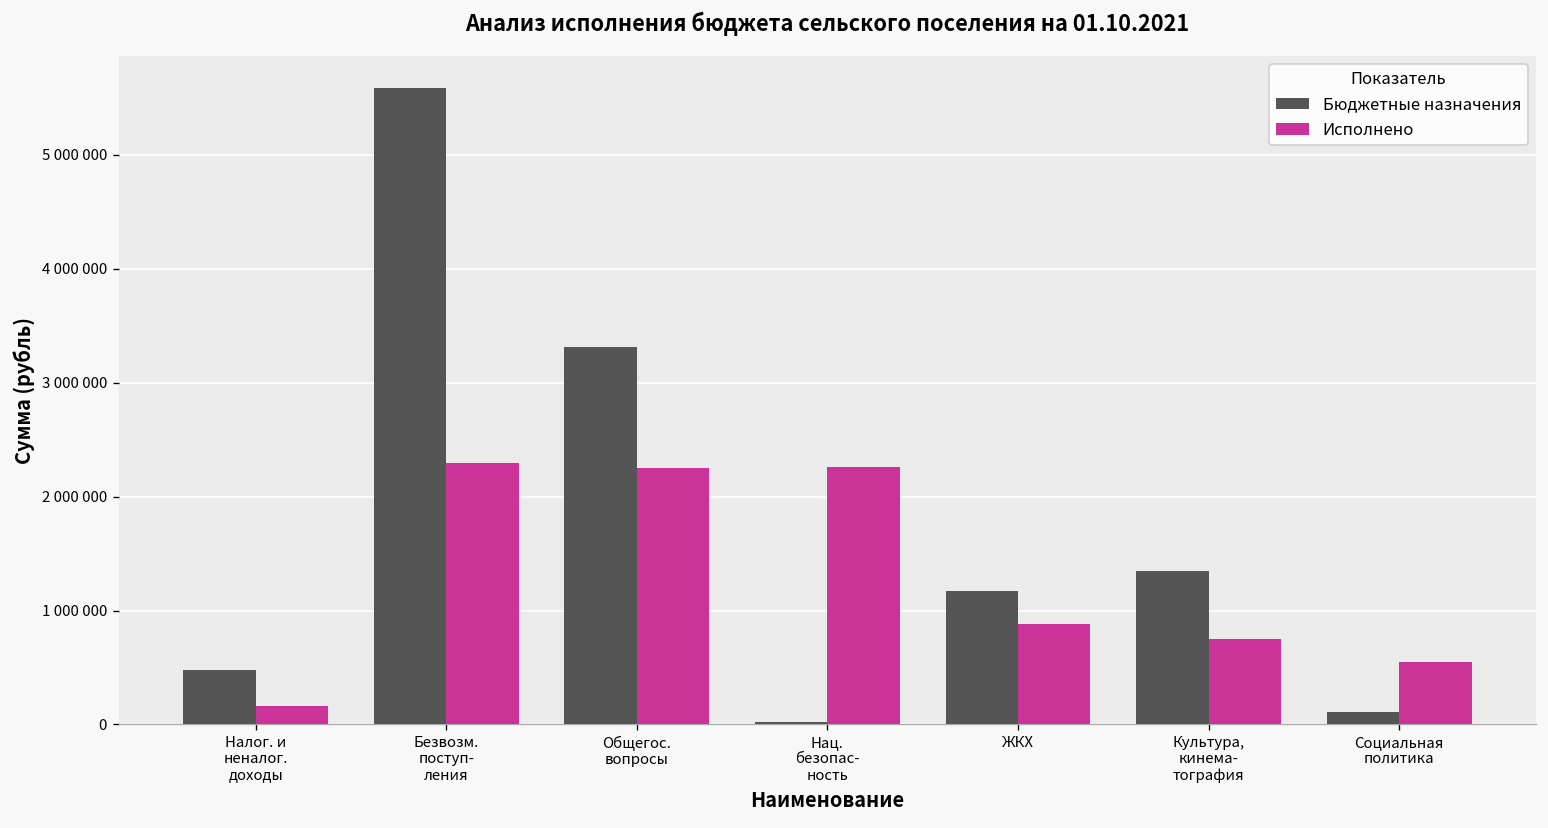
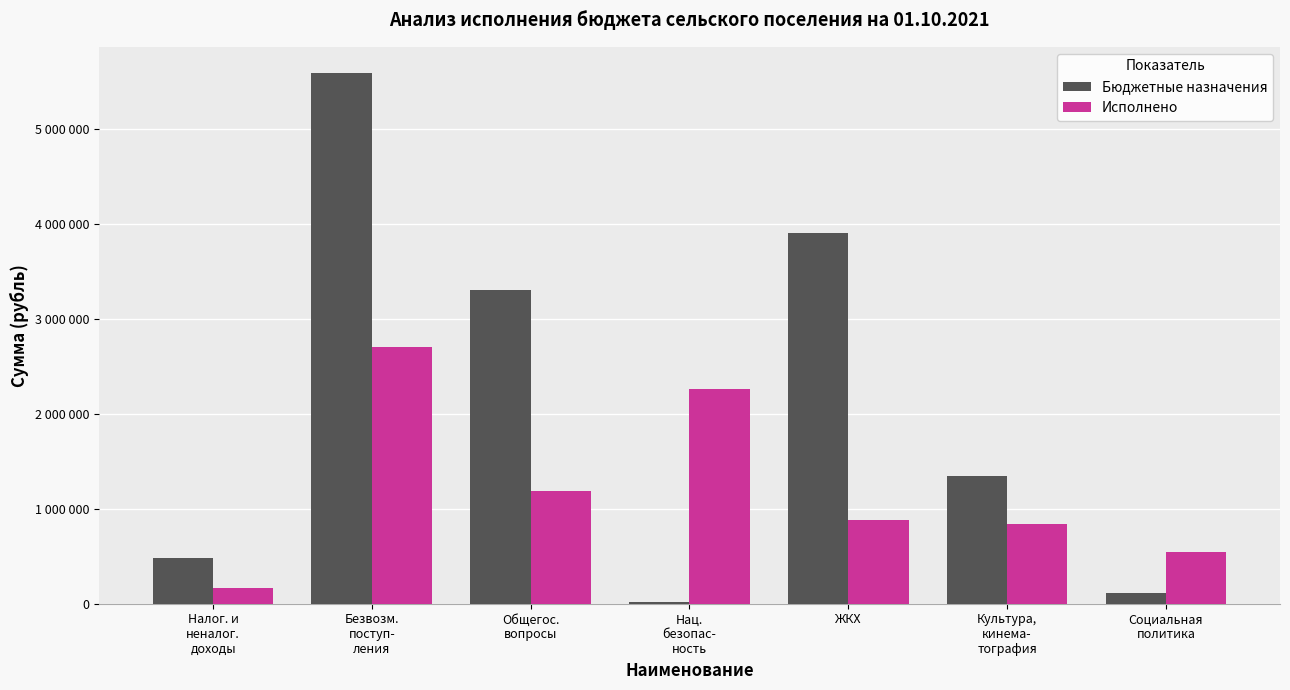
Исполнено, Безвозм. поступ- ления: 2300000 -> 2700000
Исполнено, Общегос. вопросы: 2300000 -> 1200000
Бюджетные назначения, ЖКХ: 1200000 -> 3900000
Исполнено, Культура, кинема- тография: 750000 -> 840000
